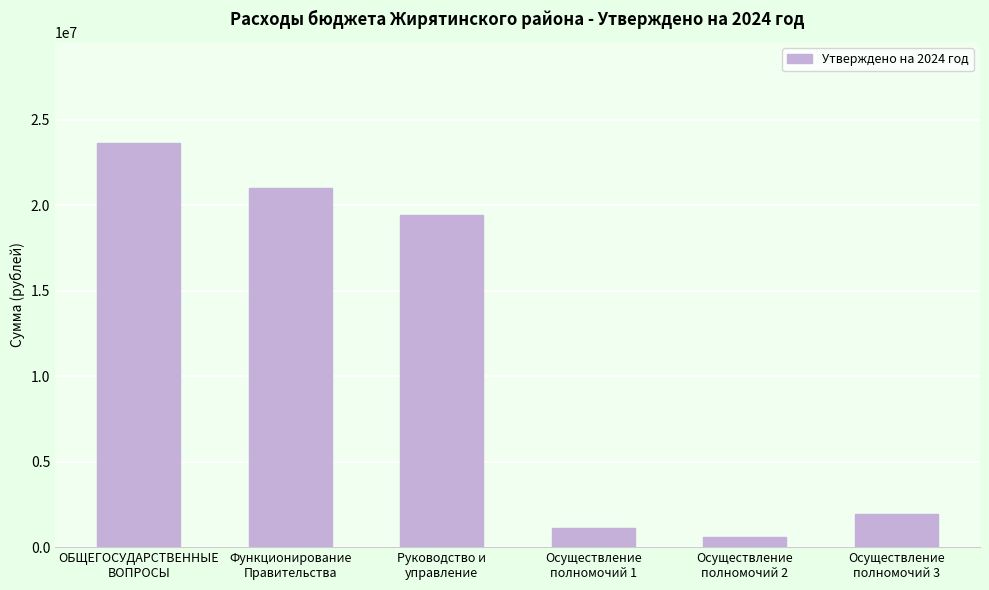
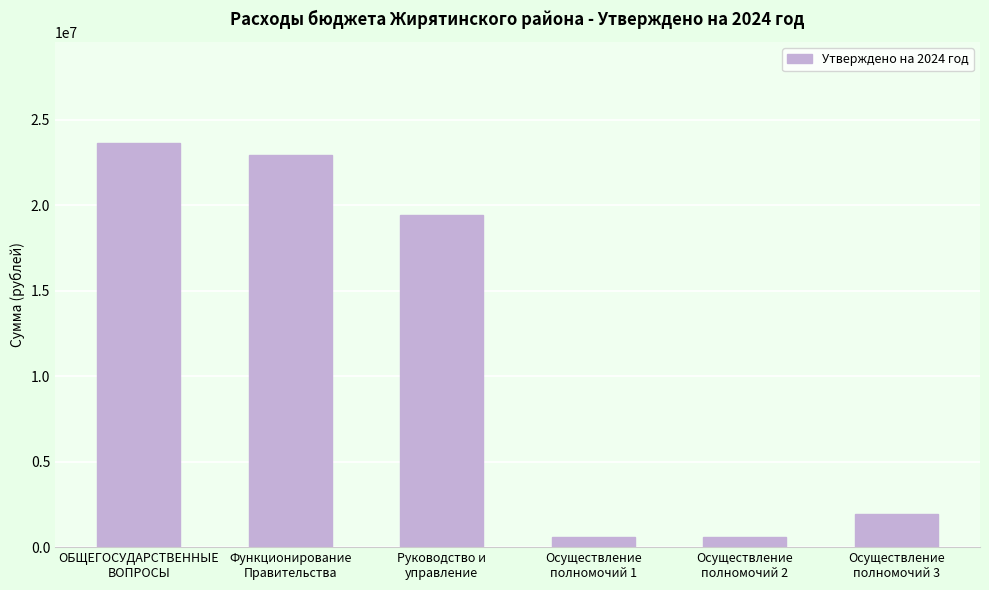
Функционирование Правительства: 21000000 -> 22900000
Осуществление полномочий 1: 1100000 -> 600000
